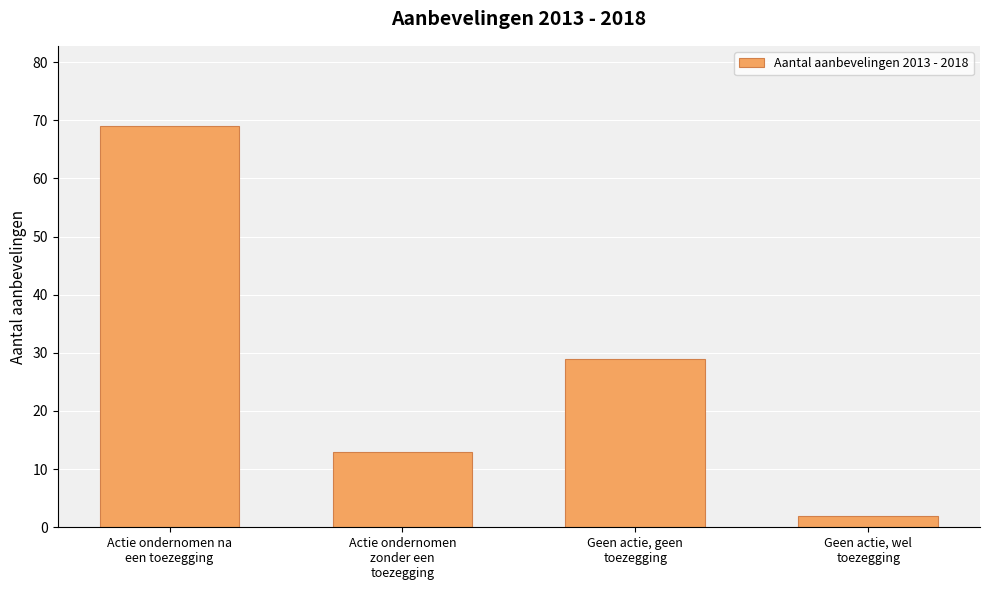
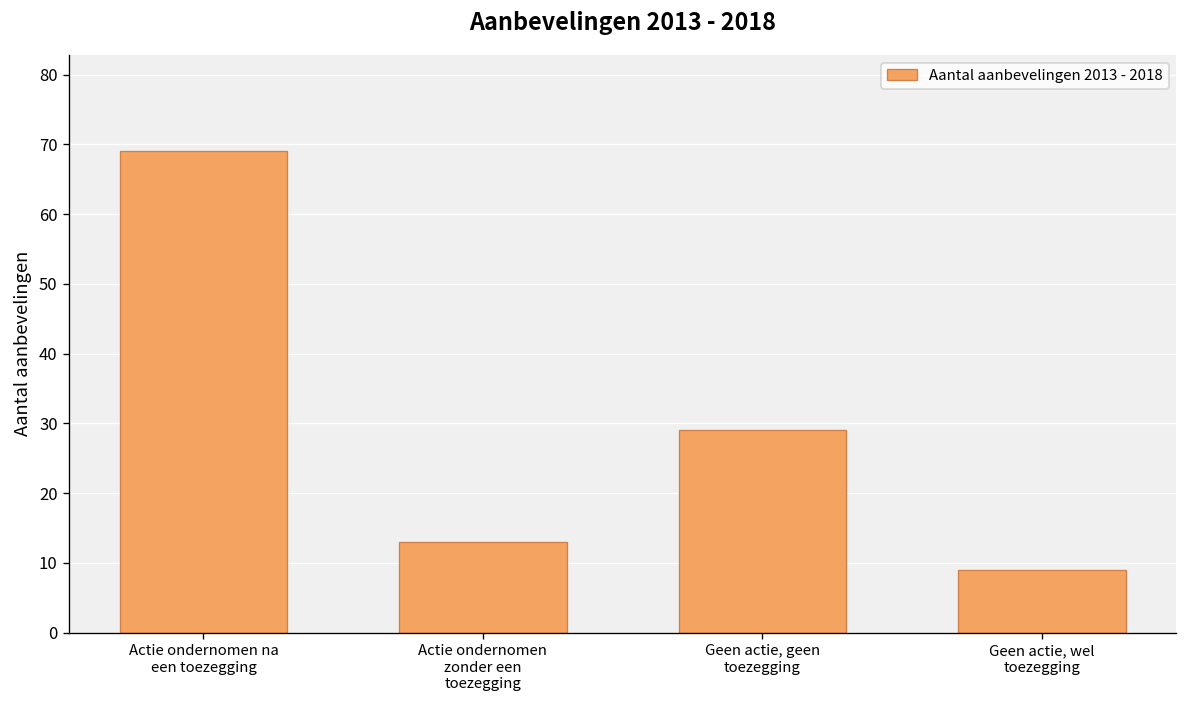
Geen actie, wel toezegging: 2 -> 9
